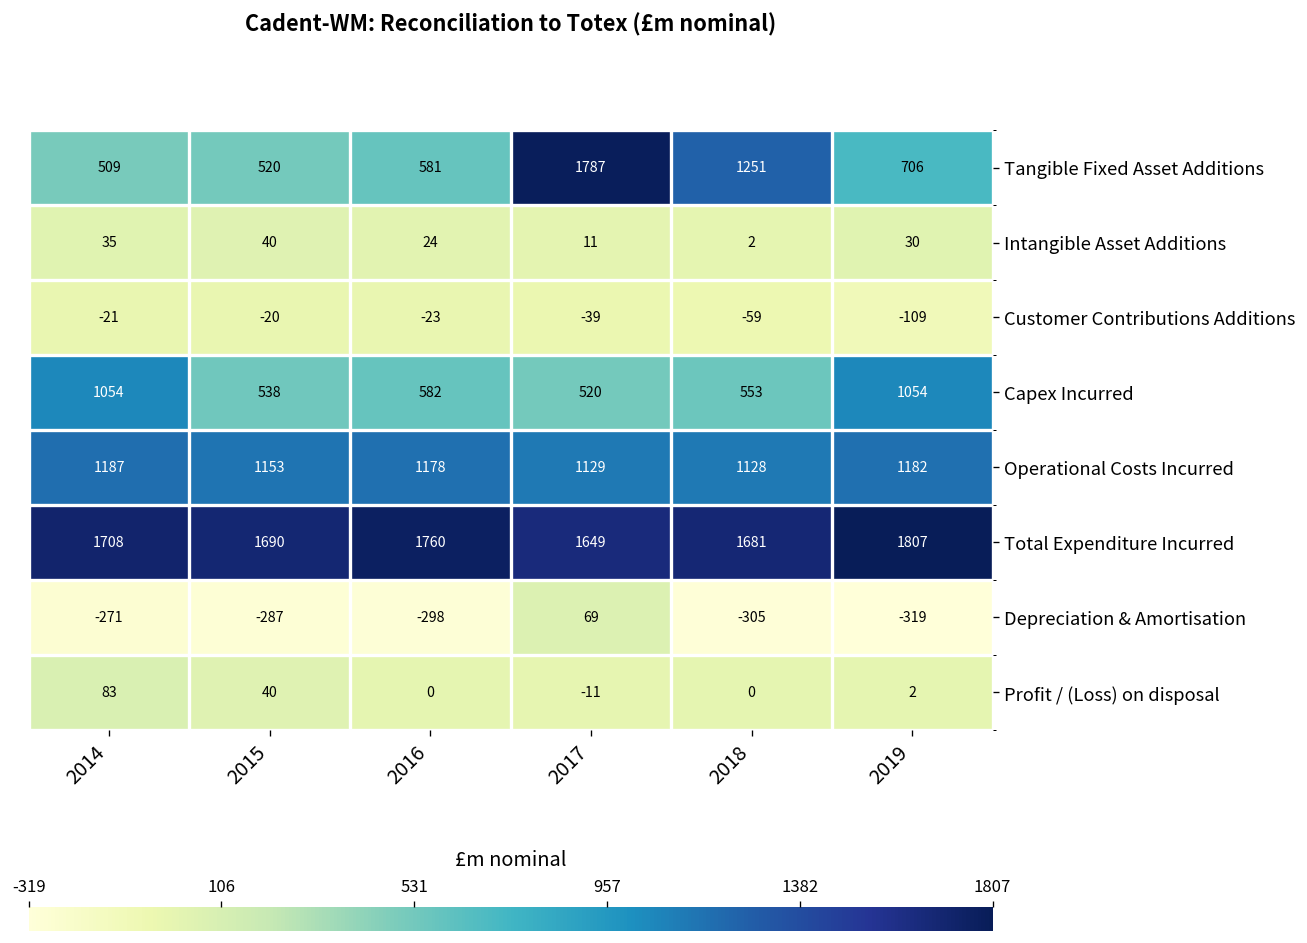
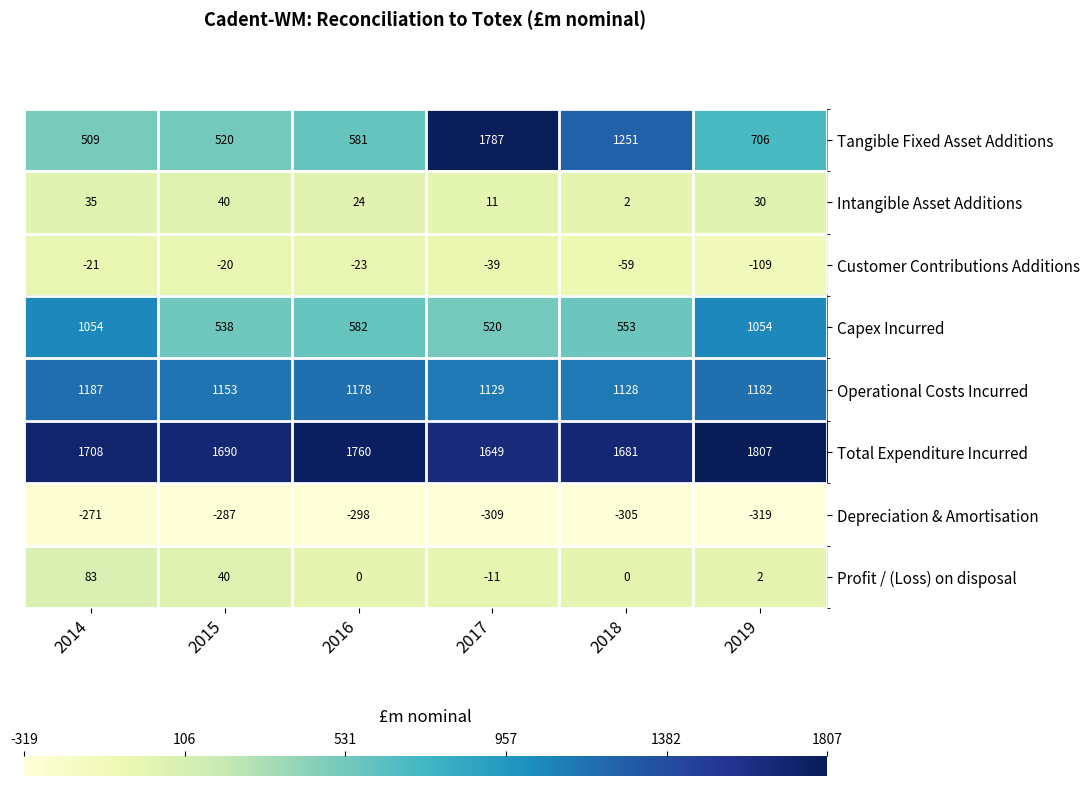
Depreciation & Amortisation, 2017: 69 -> -309
